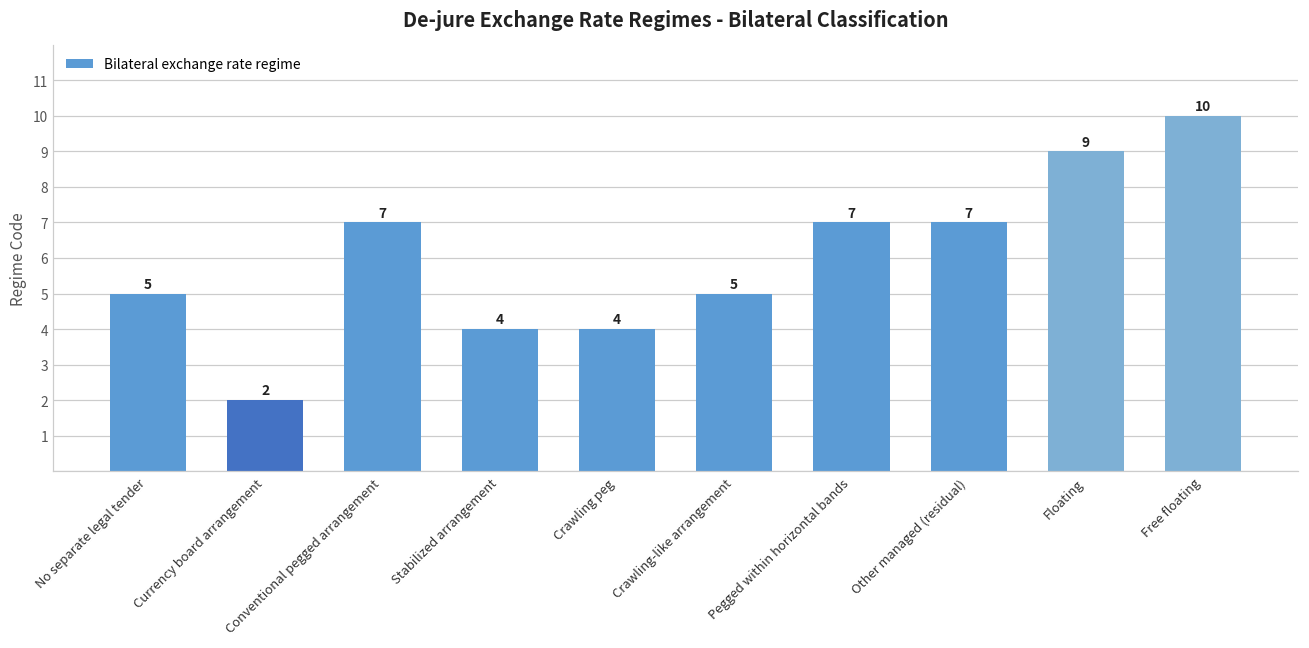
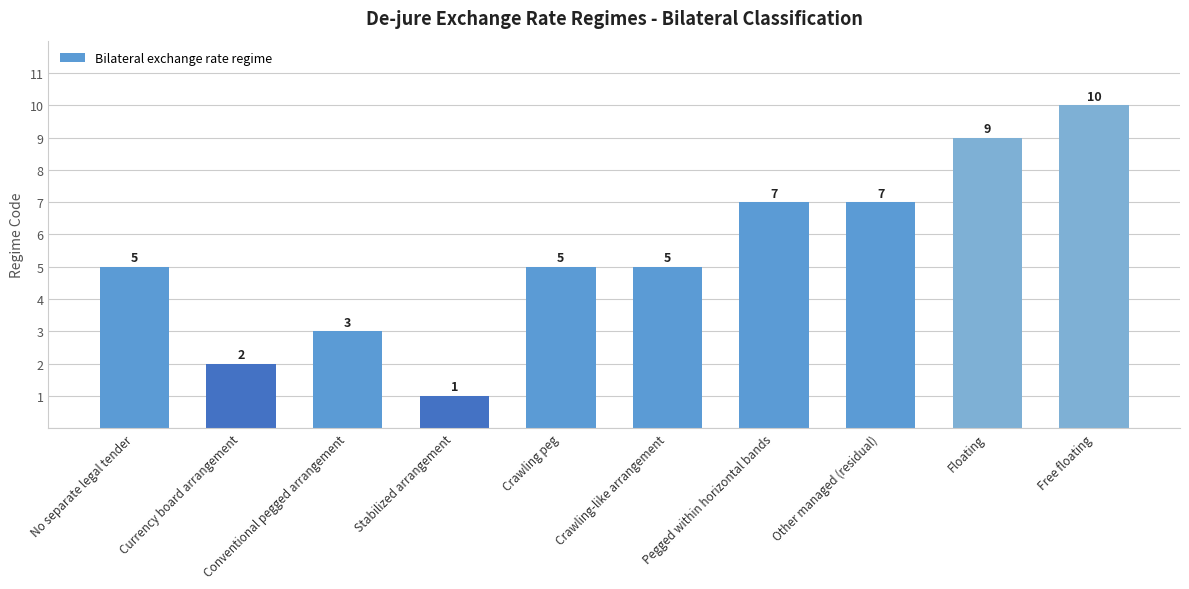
Conventional pegged arrangement: 7 -> 3
Stabilized arrangement: 4 -> 1
Crawling peg: 4 -> 5
